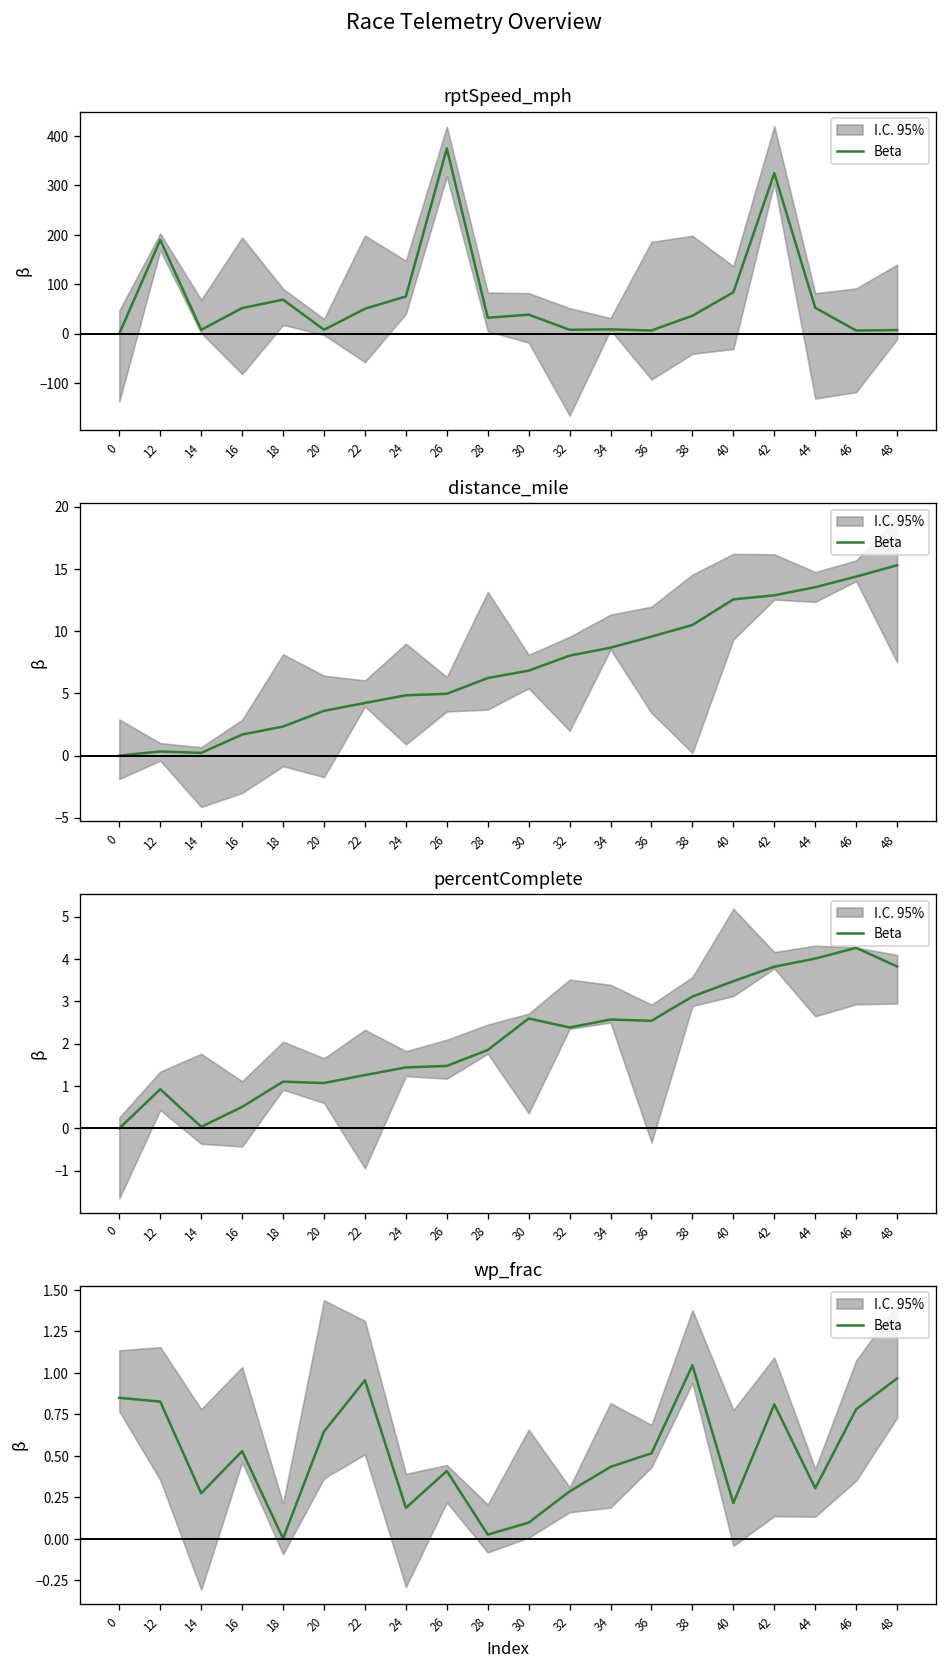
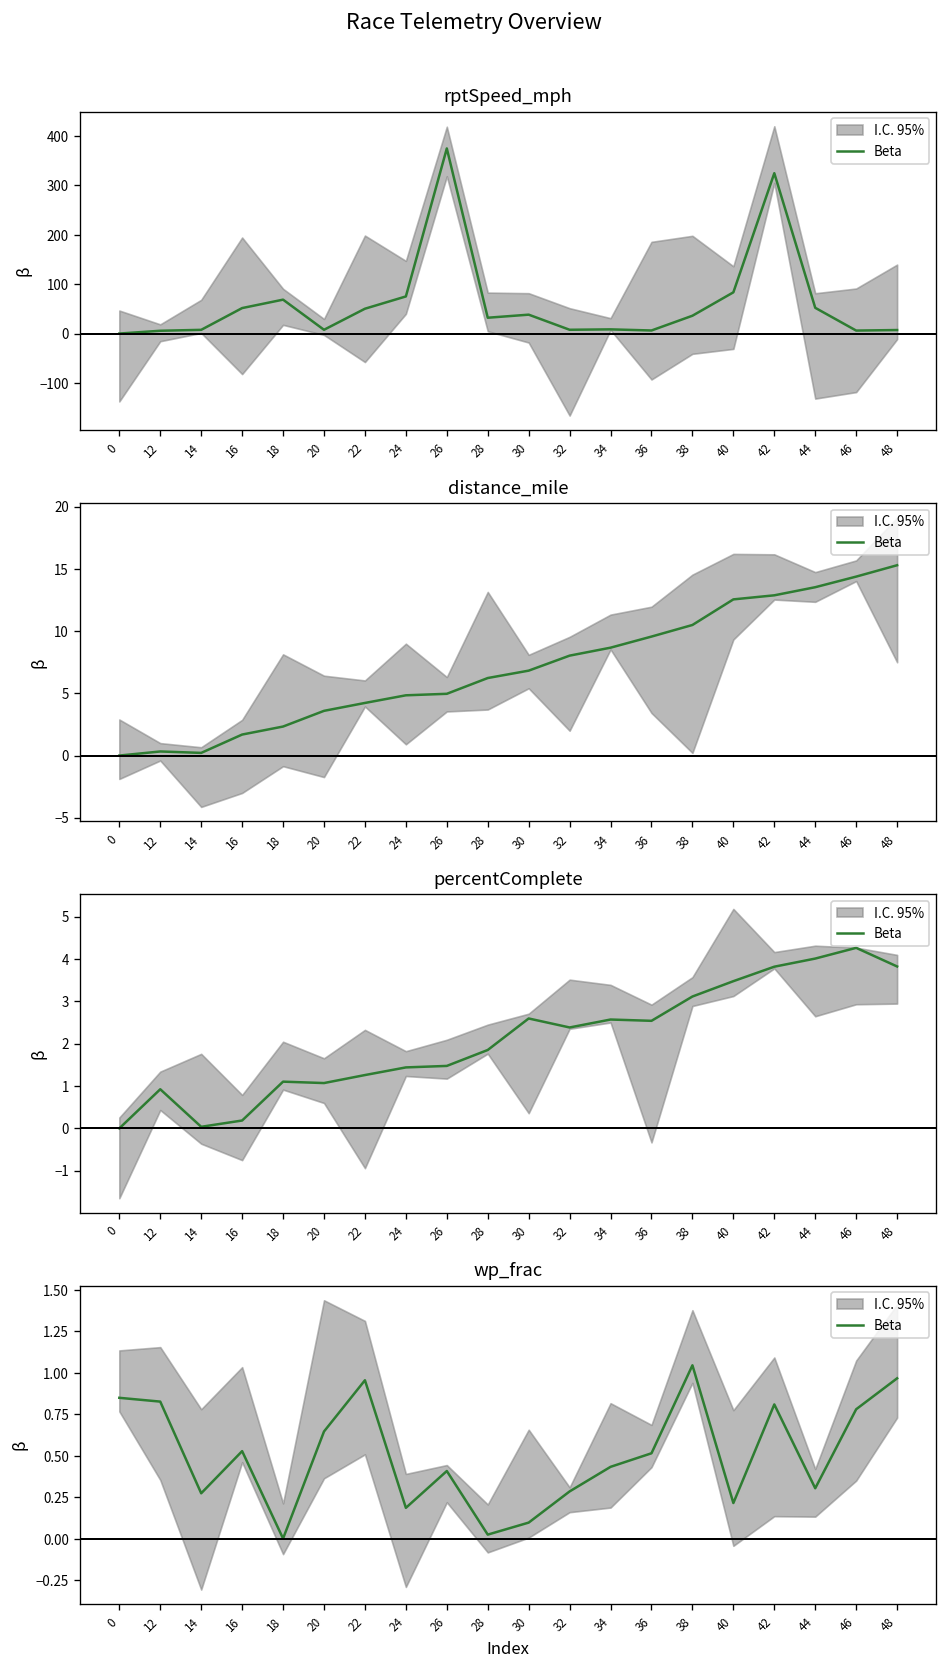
rptSpeed_mph, Beta, 12: 190 -> 10
percentComplete, Beta, 16: 0.5 -> 0.2
